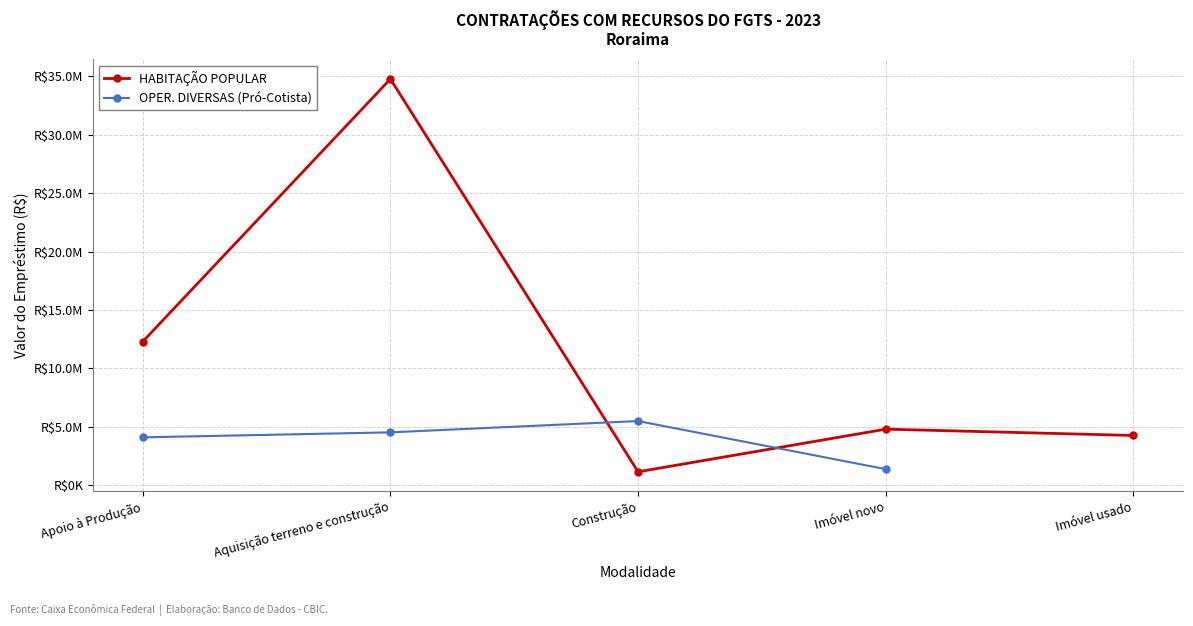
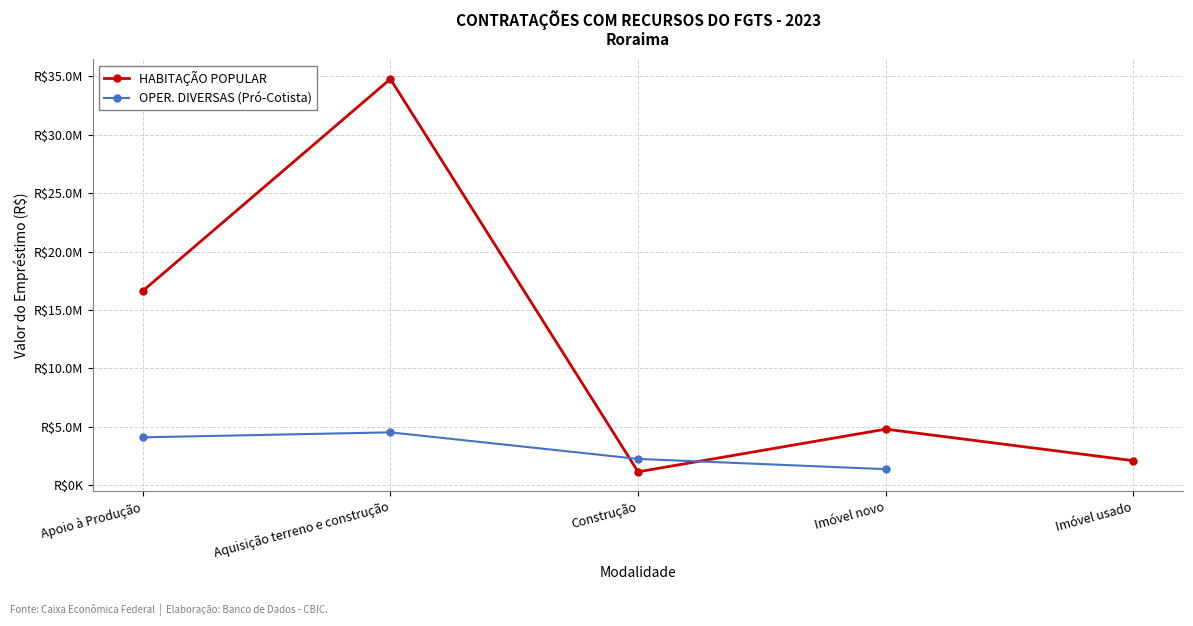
HABITAÇÃO POPULAR, Apoio à Produção: R$12300000 -> R$16600000
OPER. DIVERSAS (Pró-Cotista), Construção: R$5500000 -> R$2300000
HABITAÇÃO POPULAR, Imóvel usado: R$4300000 -> R$2100000
